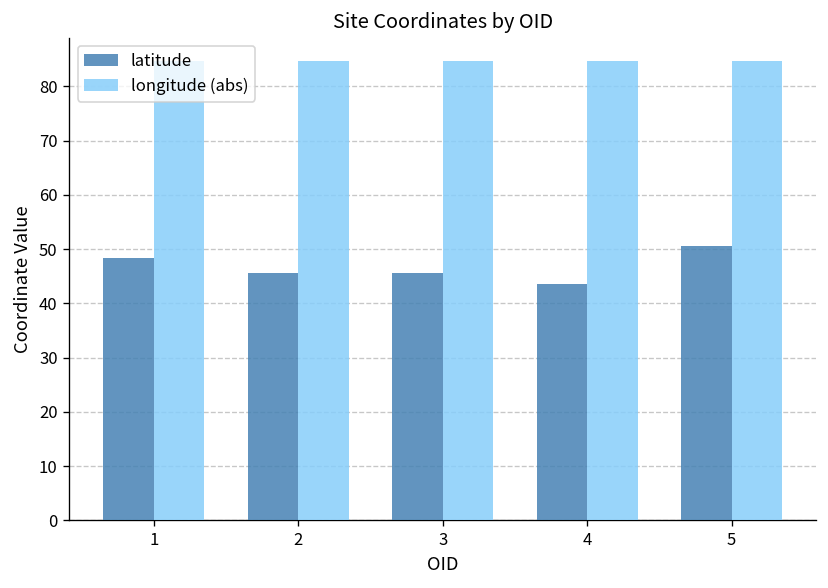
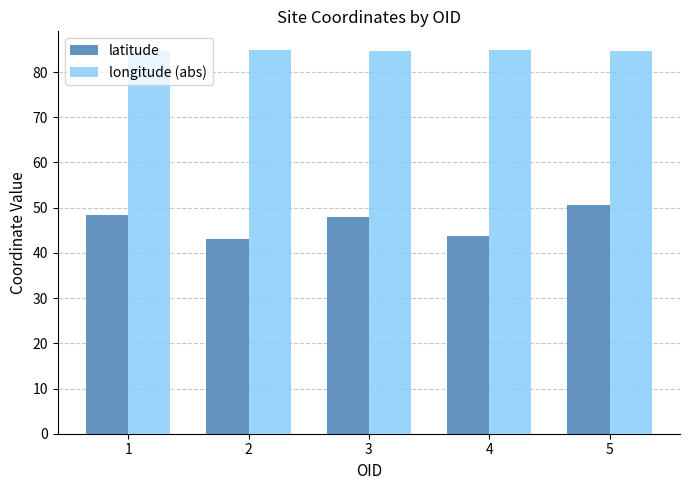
latitude, 2: 46 -> 43
latitude, 3: 46 -> 48
